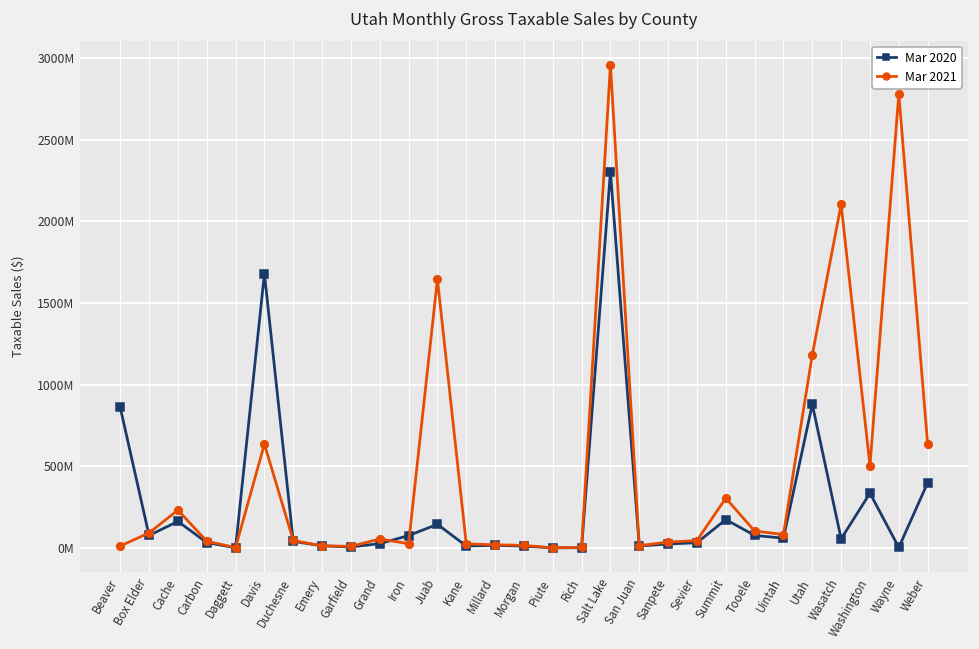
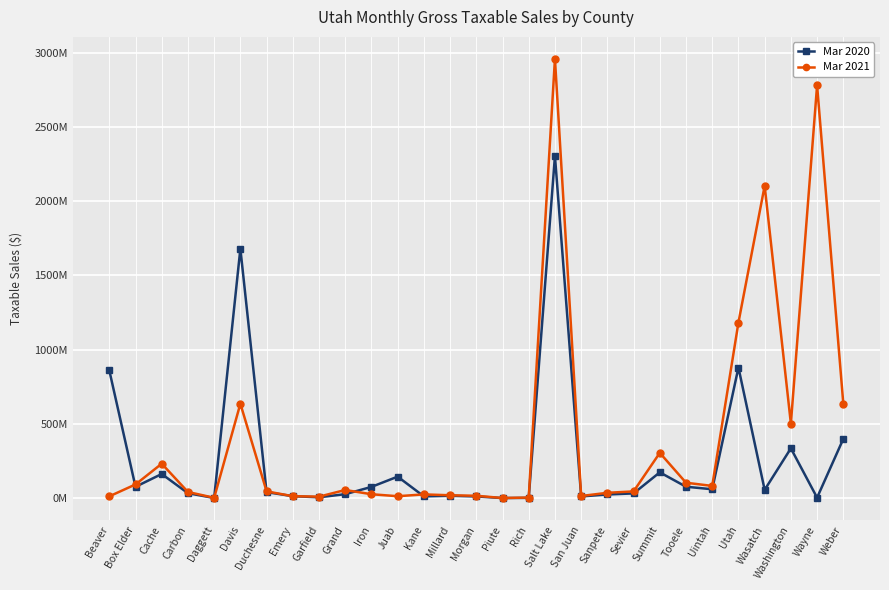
Mar 2021, Juab: 1650000000 -> 10000000
